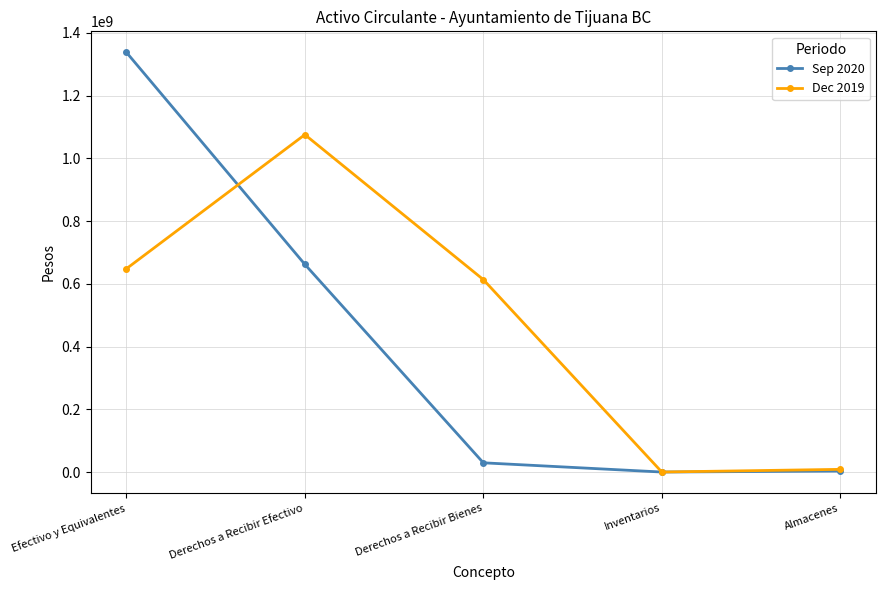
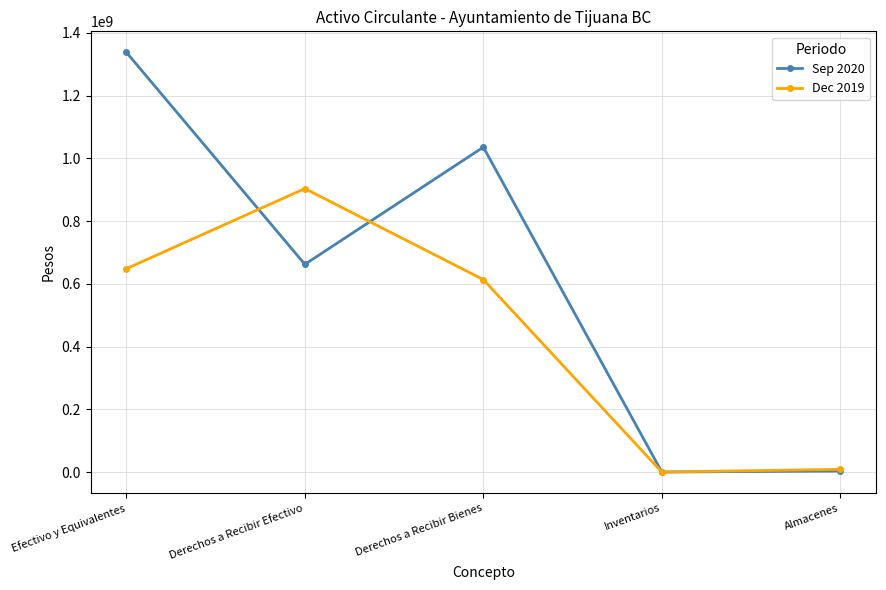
Dec 2019, Derechos a Recibir Efectivo: 1080000000 -> 900000000
Sep 2020, Derechos a Recibir Bienes: 30000000 -> 1040000000
